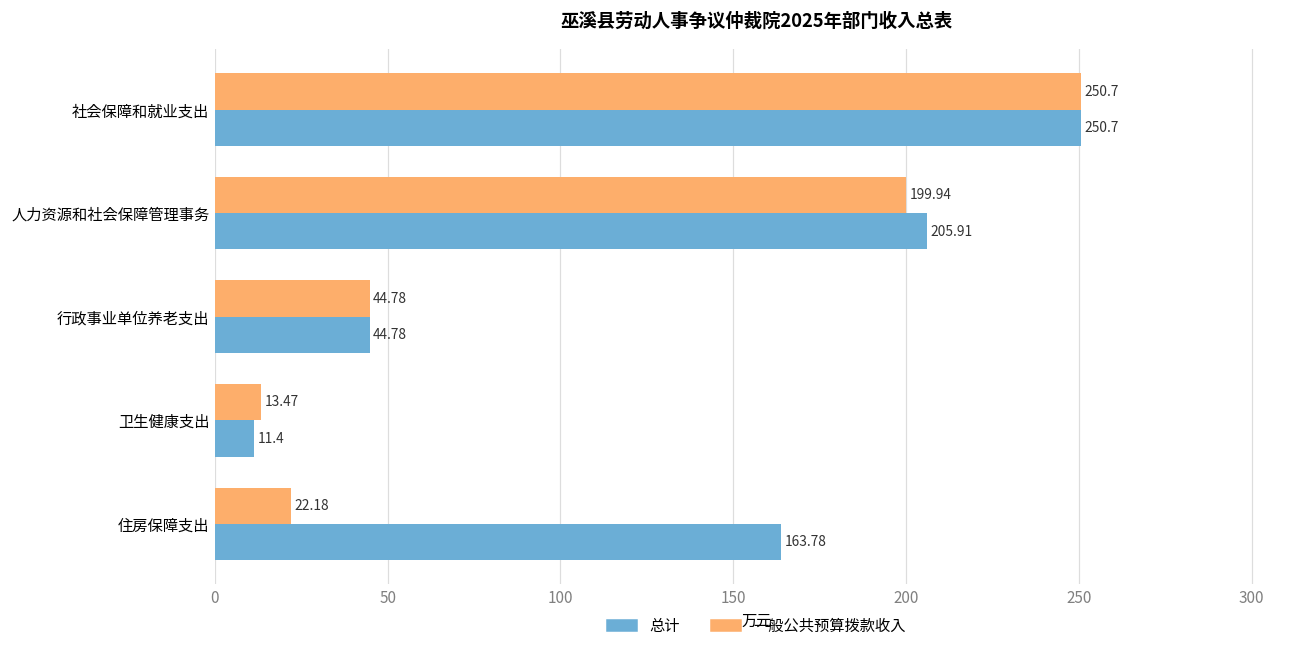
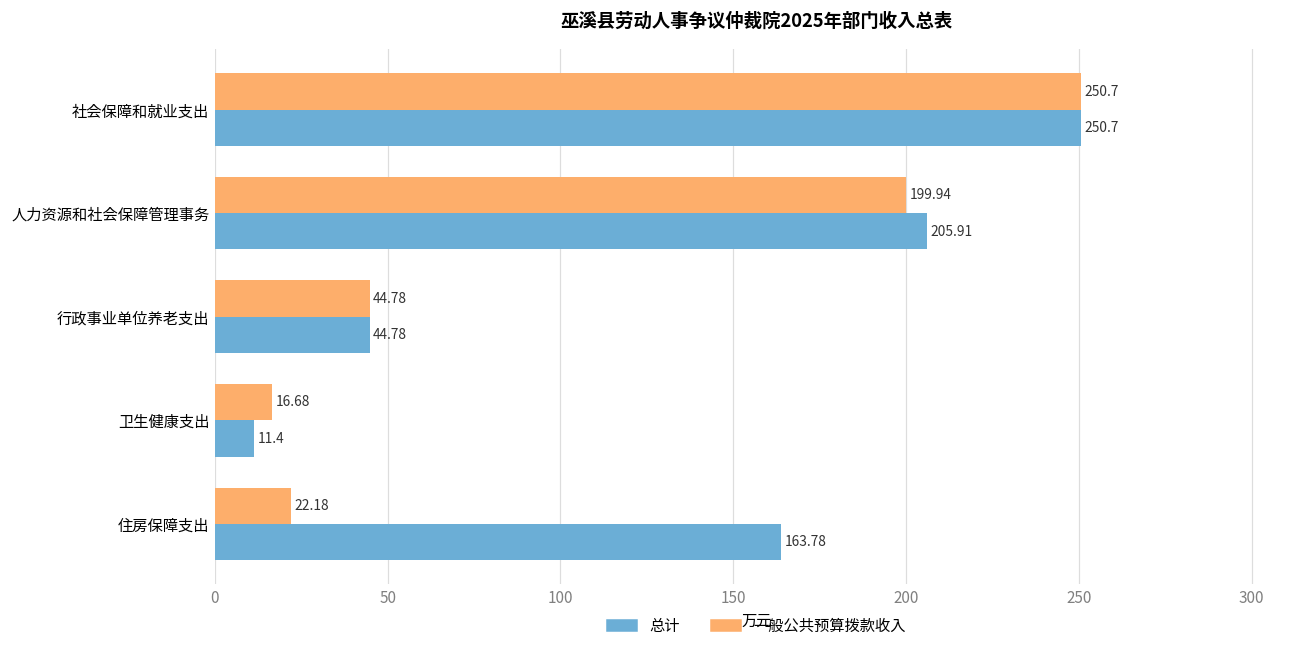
一般公共预算拨款收入, 卫生健康支出: 13.47 -> 16.68
